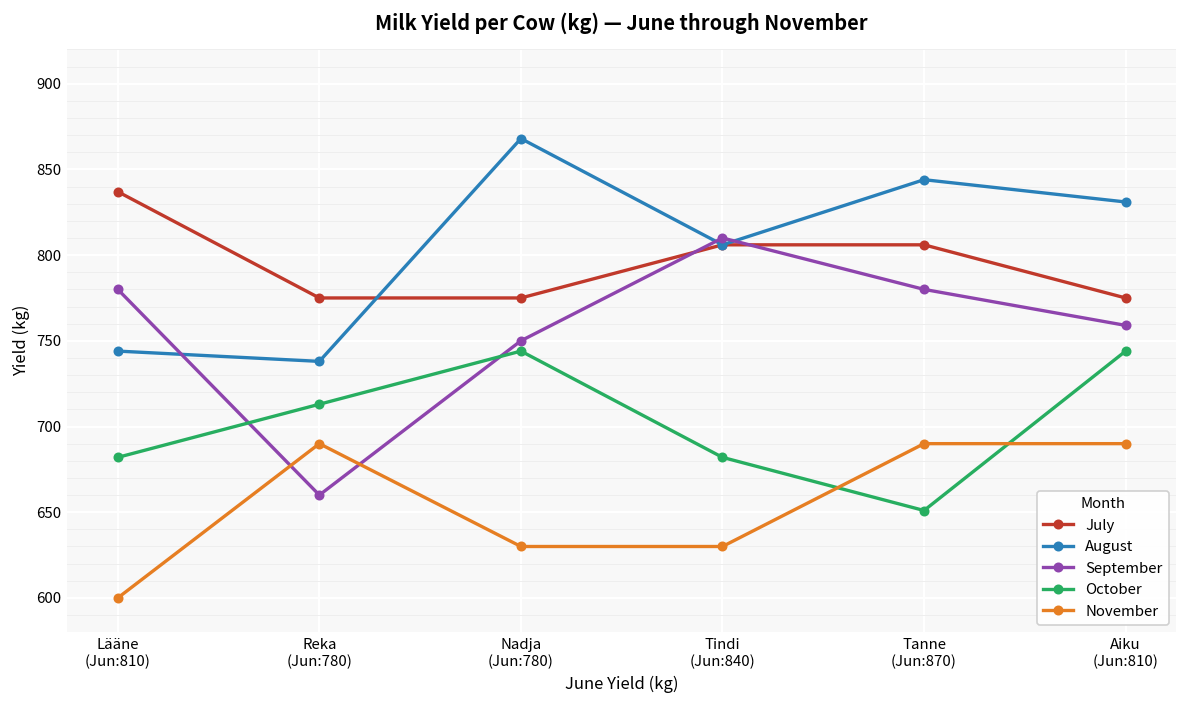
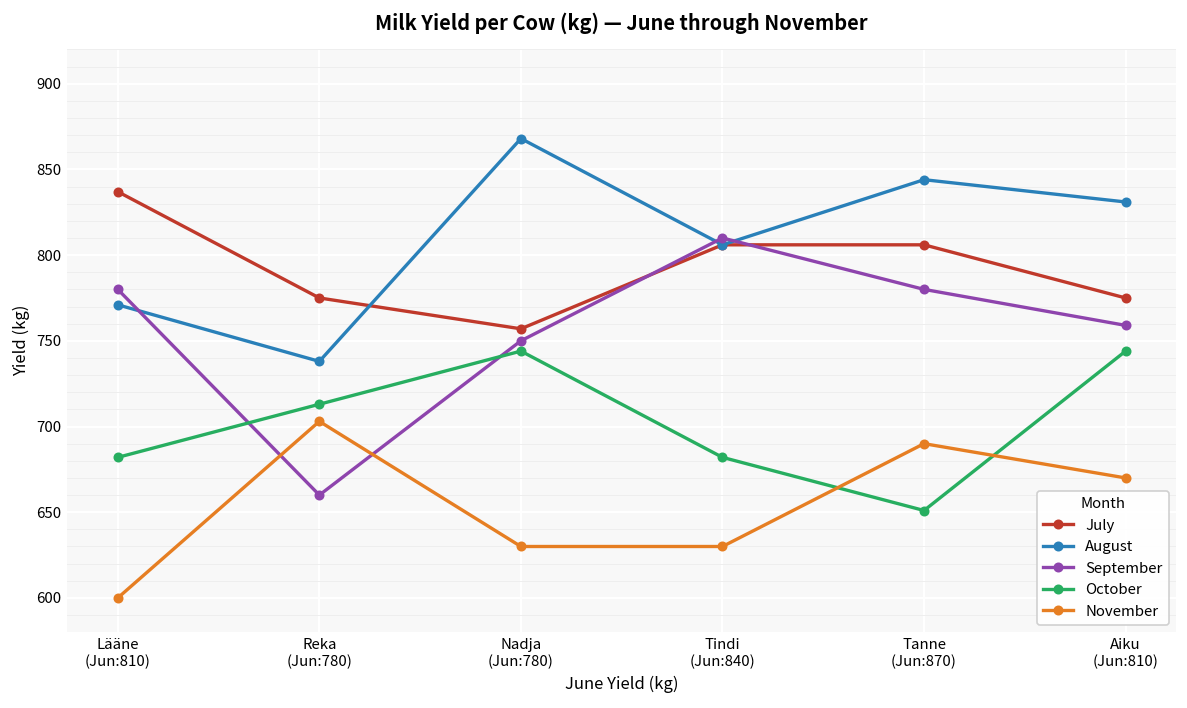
August, Lääne (Jun:810): 744 -> 771
November, Reka (Jun:780): 690 -> 703
July, Nadja (Jun:780): 775 -> 757
November, Aiku (Jun:810): 690 -> 670
